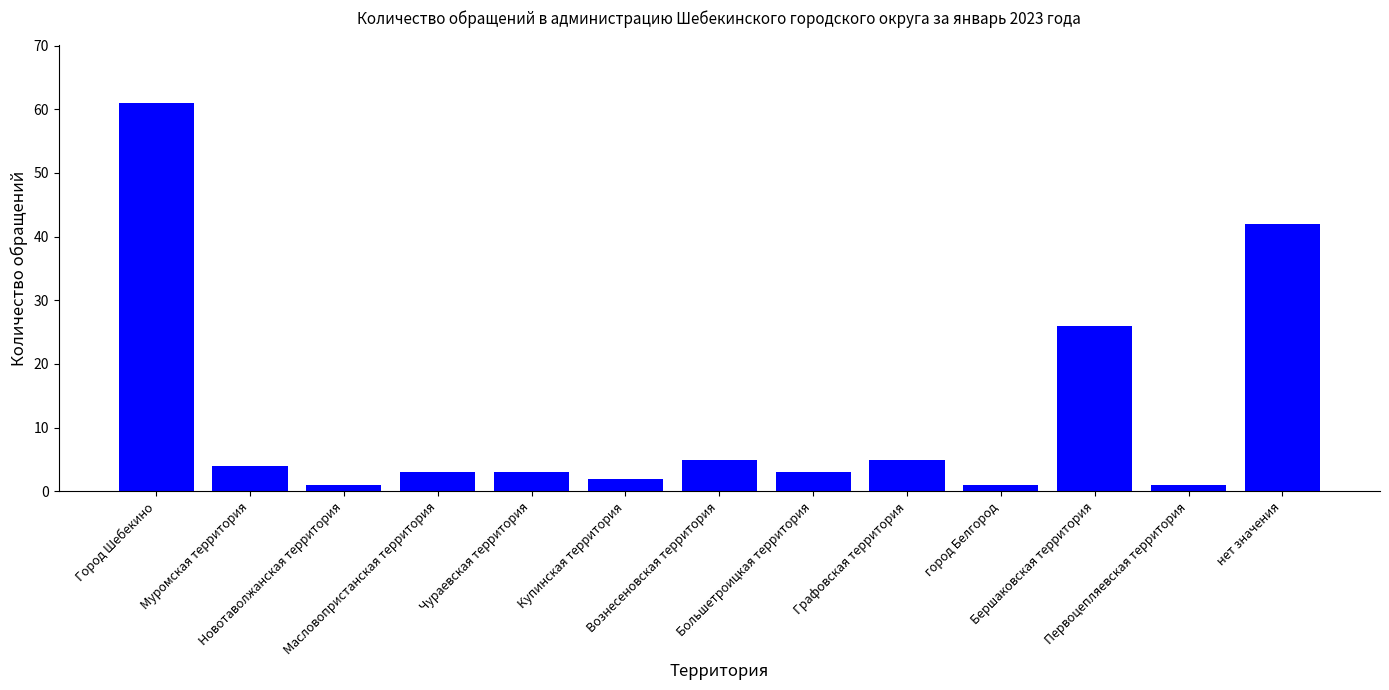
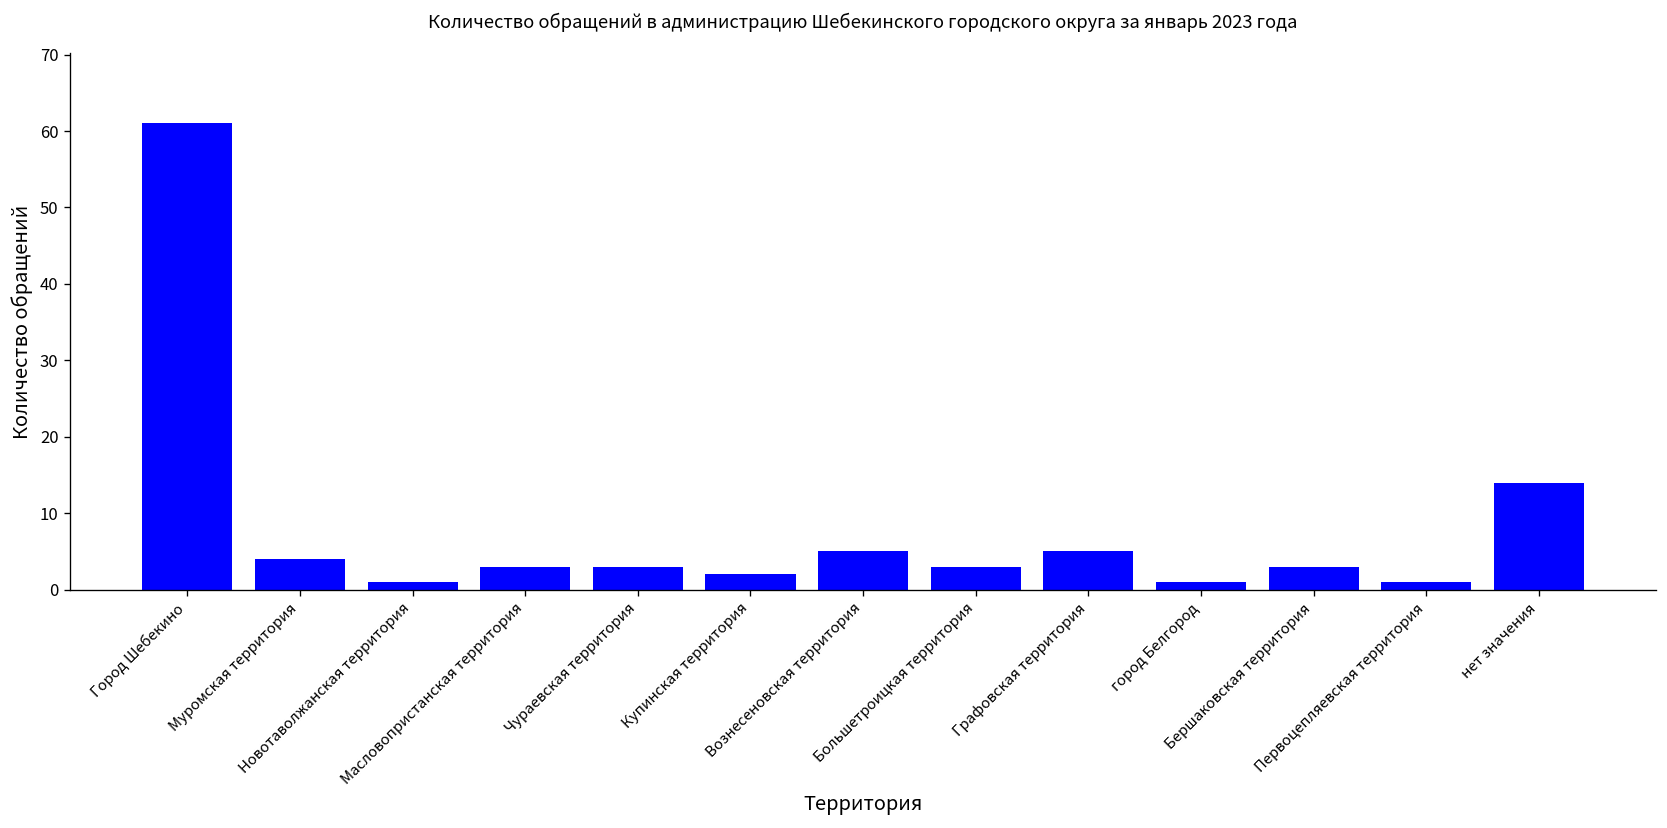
Бершаковская территория: 26 -> 3
нет значения: 42 -> 14
